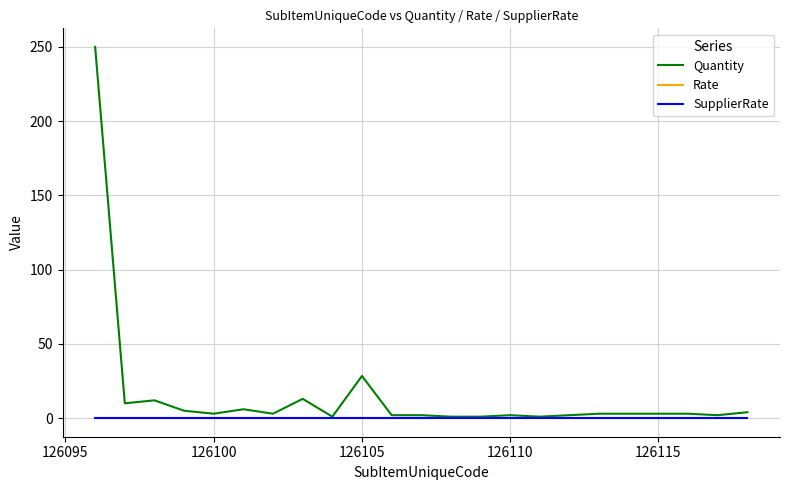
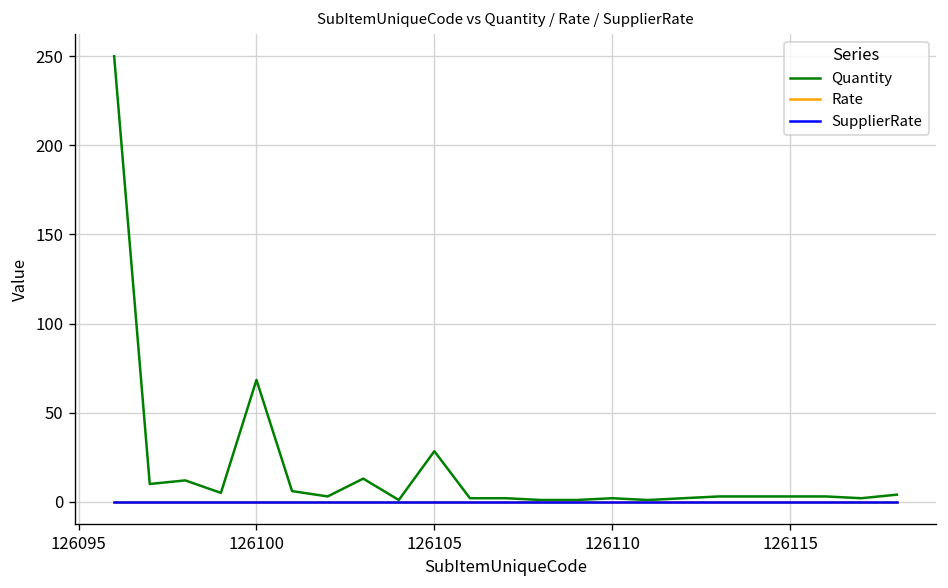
Quantity, 126100: 3 -> 68
